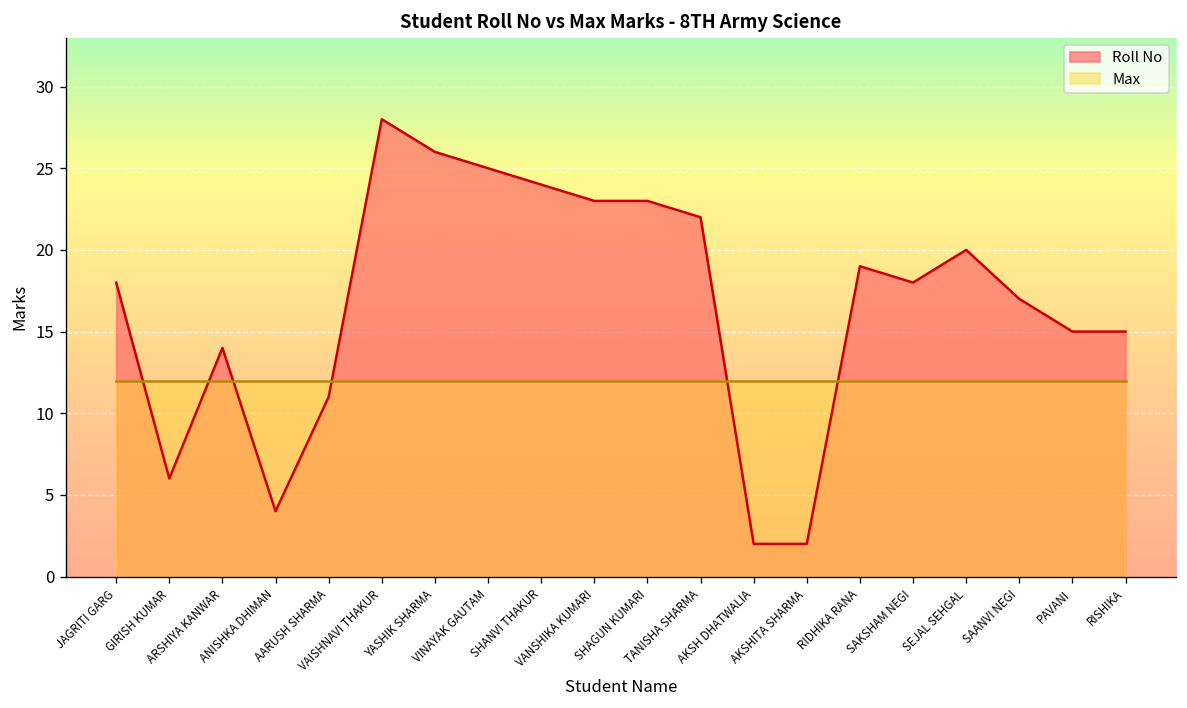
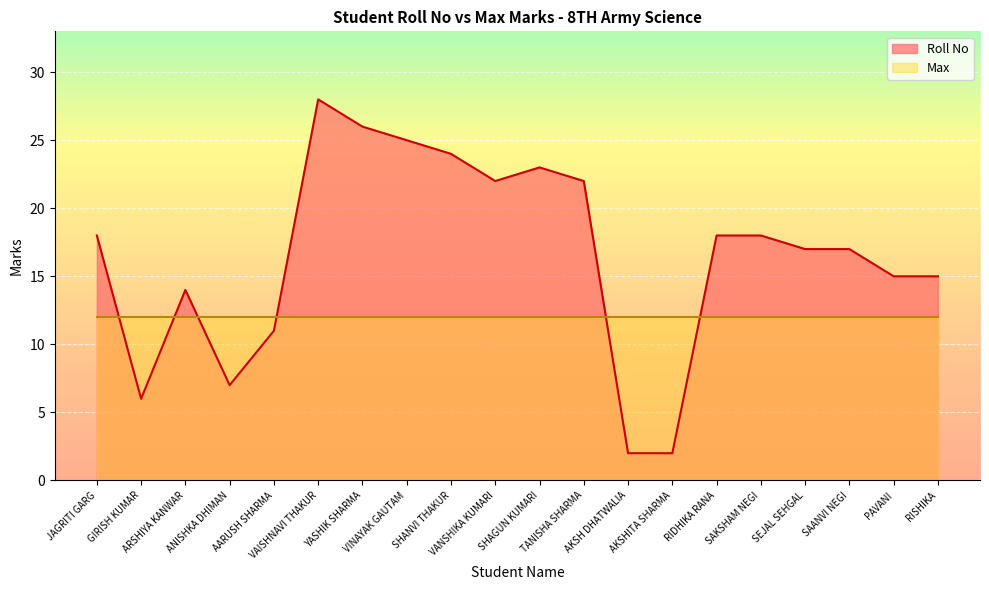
Roll No, ANISHKA DHIMAN: 4 -> 7
Roll No, VANSHIKA KUMARI: 23 -> 22
Roll No, RIDHIKA RANA: 19 -> 18
Roll No, SEJAL SEHGAL: 20 -> 17
